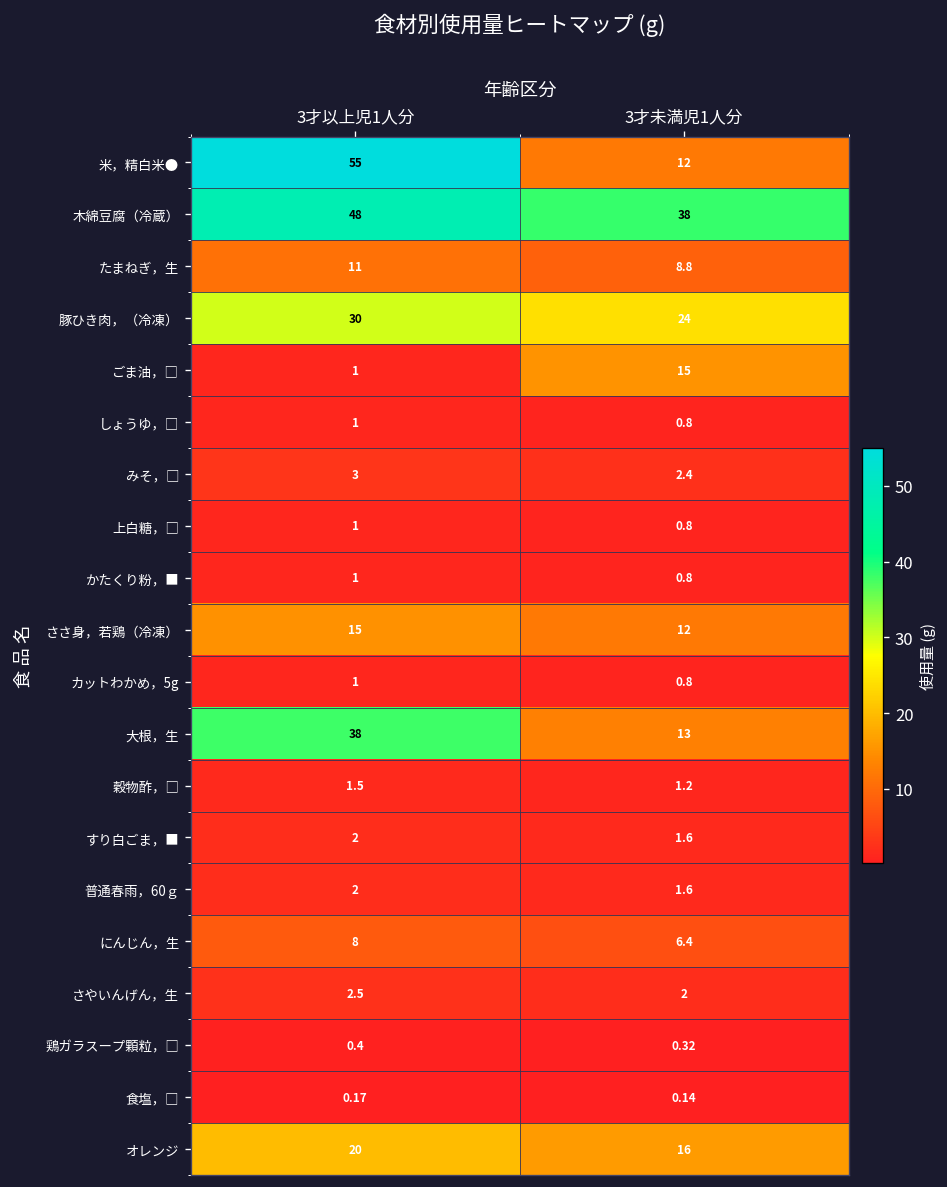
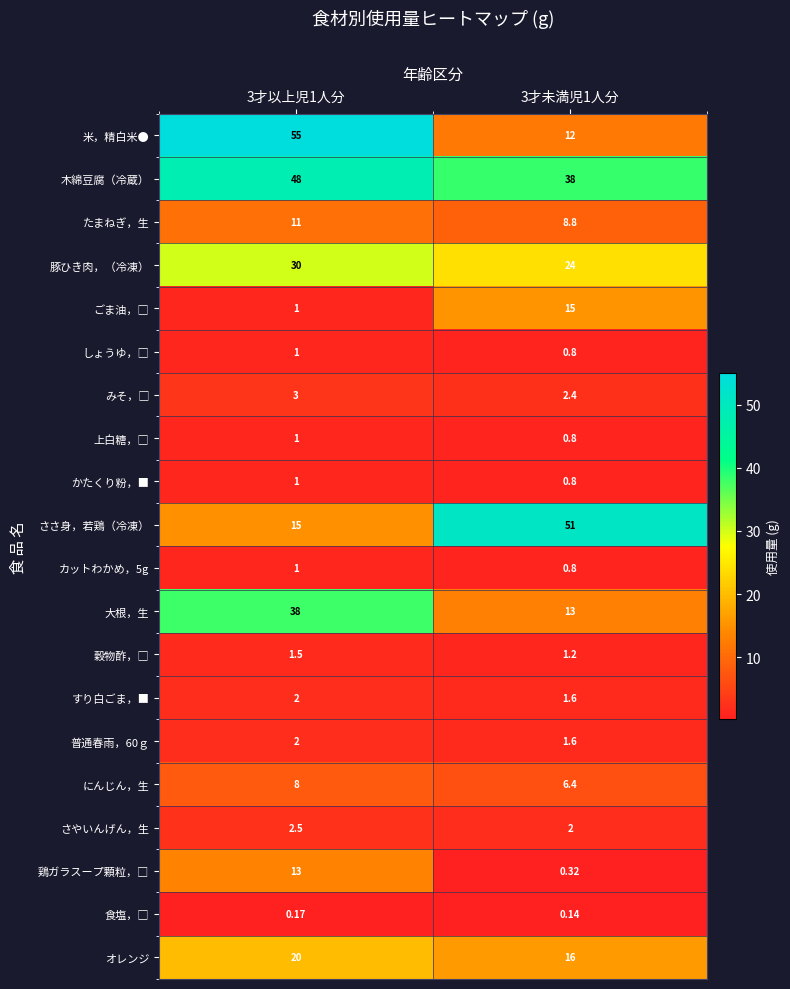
ささ身，若鶏（冷凍）, 3才未満児1人分: 12 -> 51
鶏ガラスープ顆粒，□, 3才以上児1人分: 0.4 -> 13
